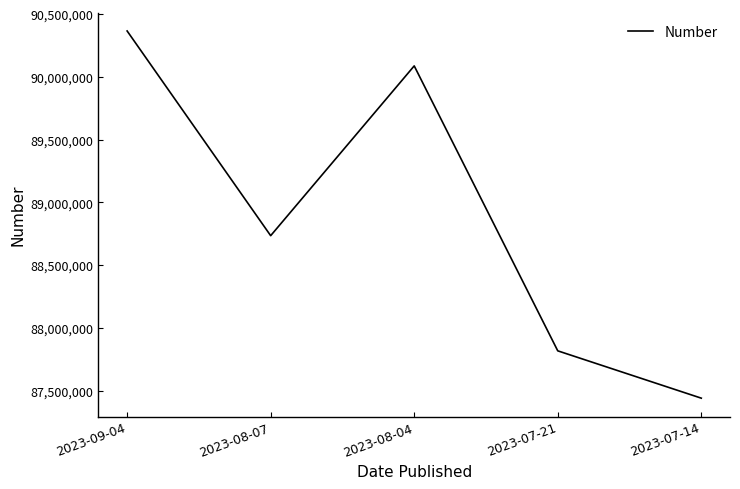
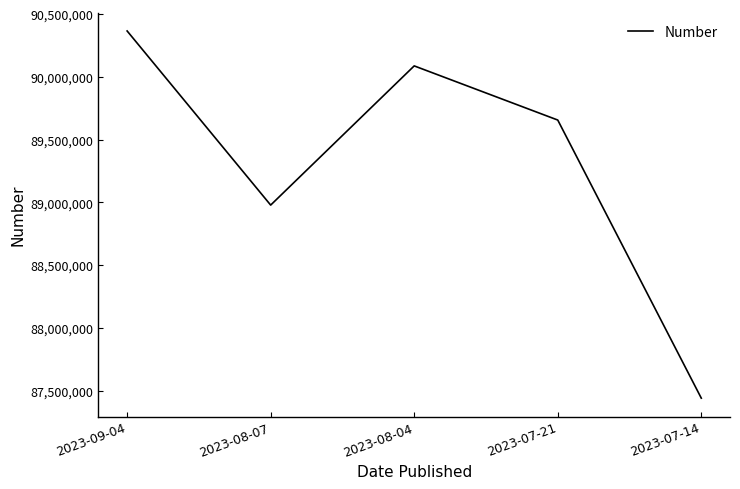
2023-08-07: 88,730,000 -> 88,980,000
2023-07-21: 87,820,000 -> 89,660,000
